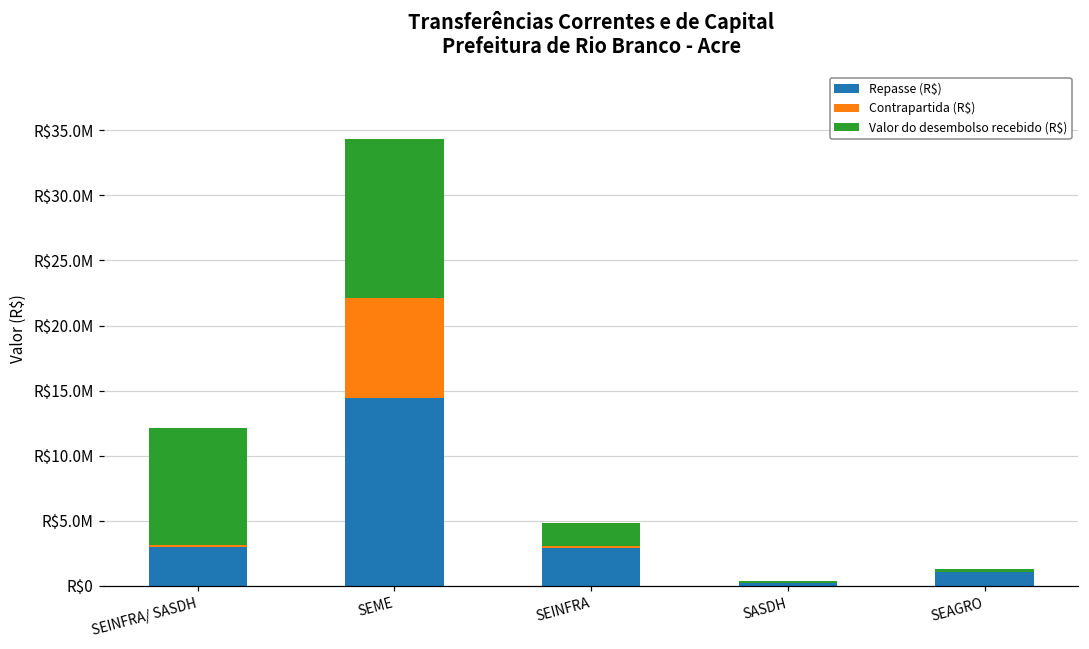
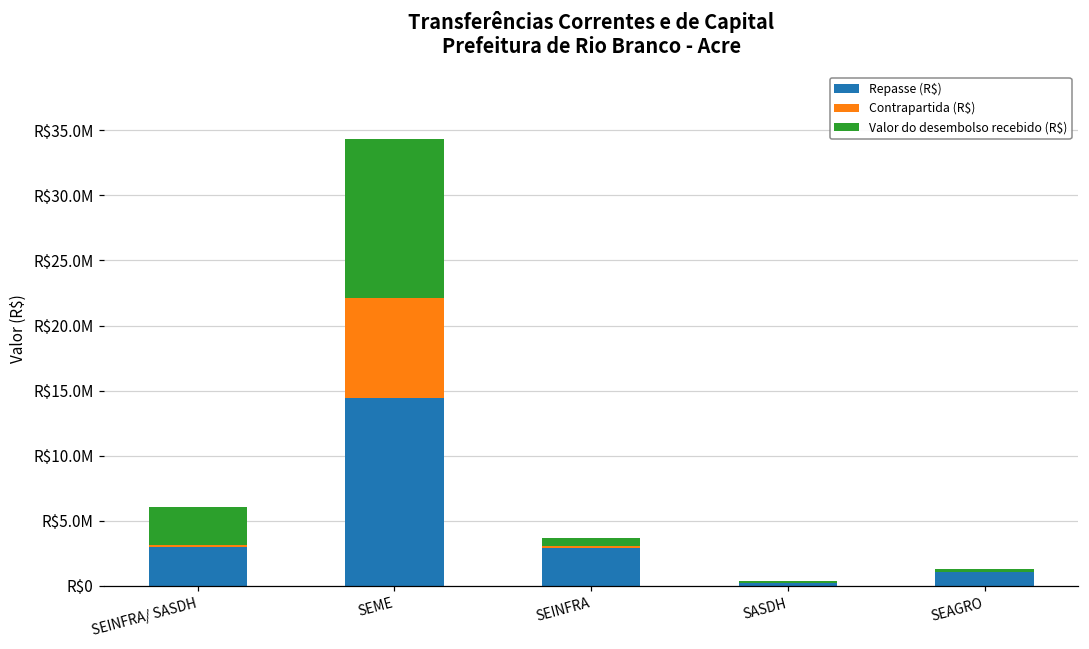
Valor do desembolso recebido (R$), SEINFRA/ SASDH: R$9000000 -> R$3000000
Valor do desembolso recebido (R$), SEINFRA: R$1800000 -> R$600000
